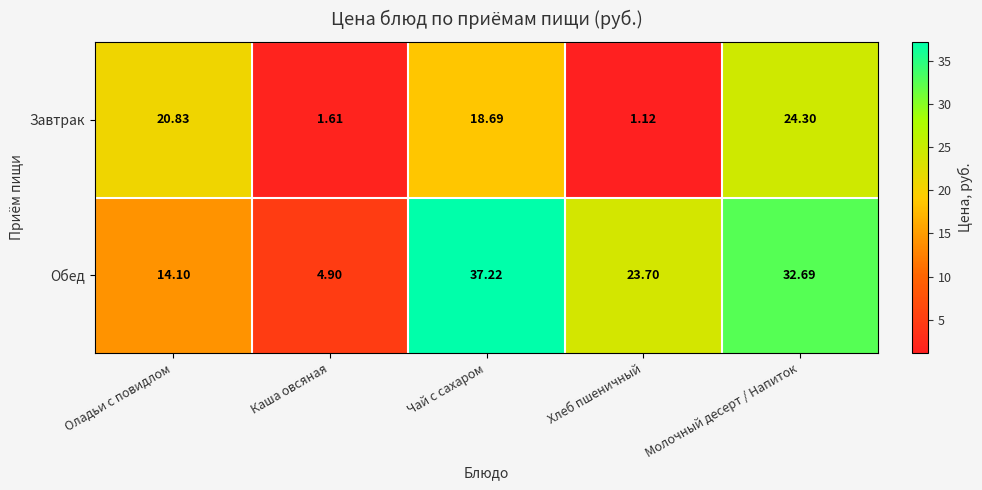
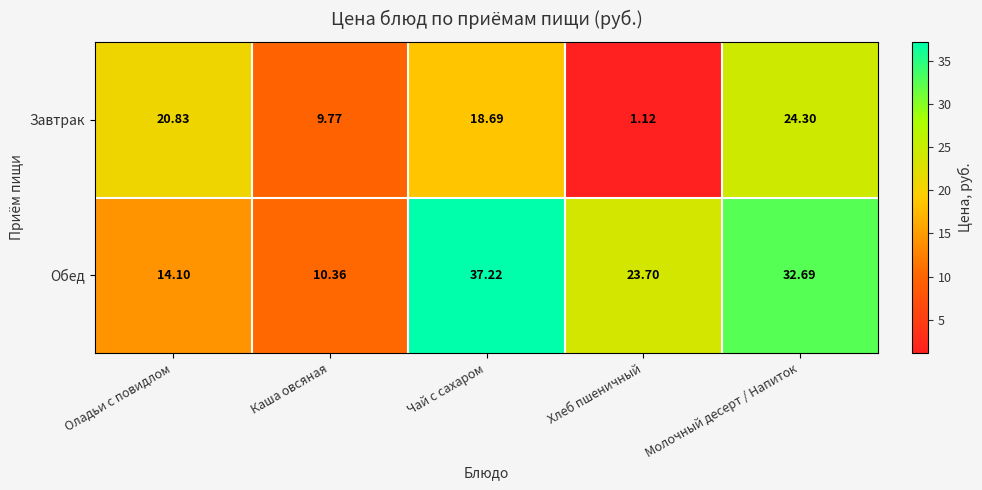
Завтрак, Каша овсяная: 1.61 -> 9.77
Обед, Каша овсяная: 4.90 -> 10.36
